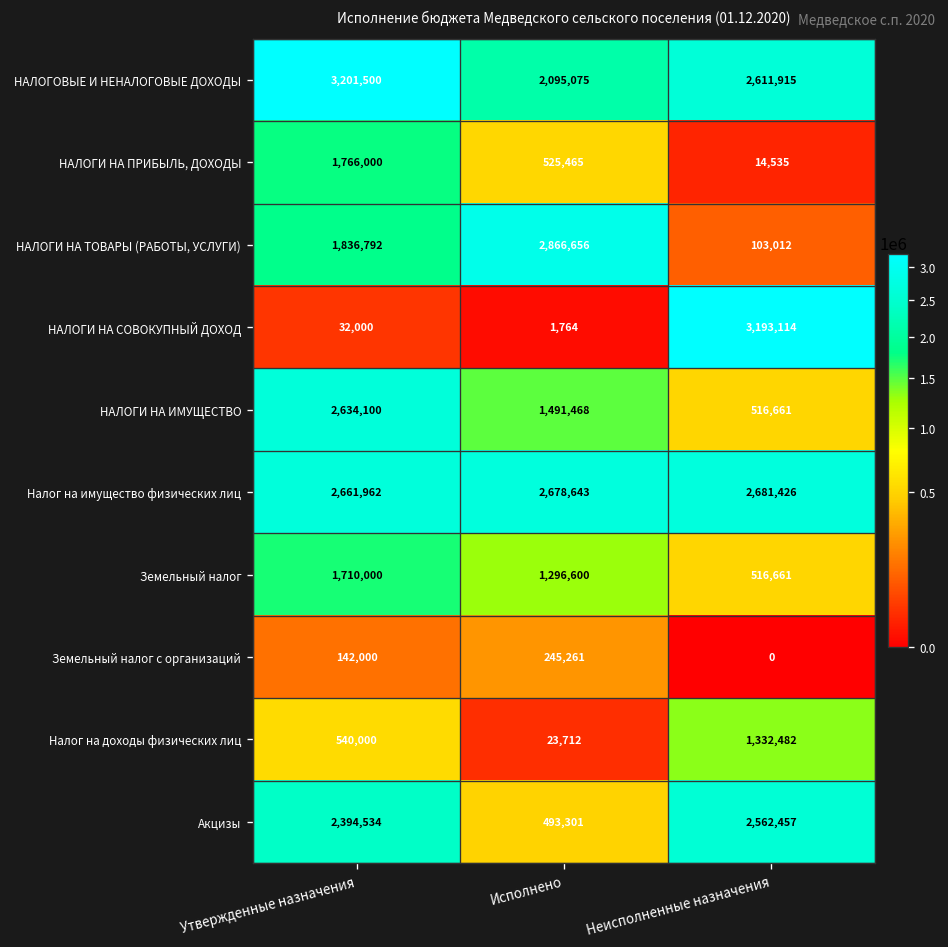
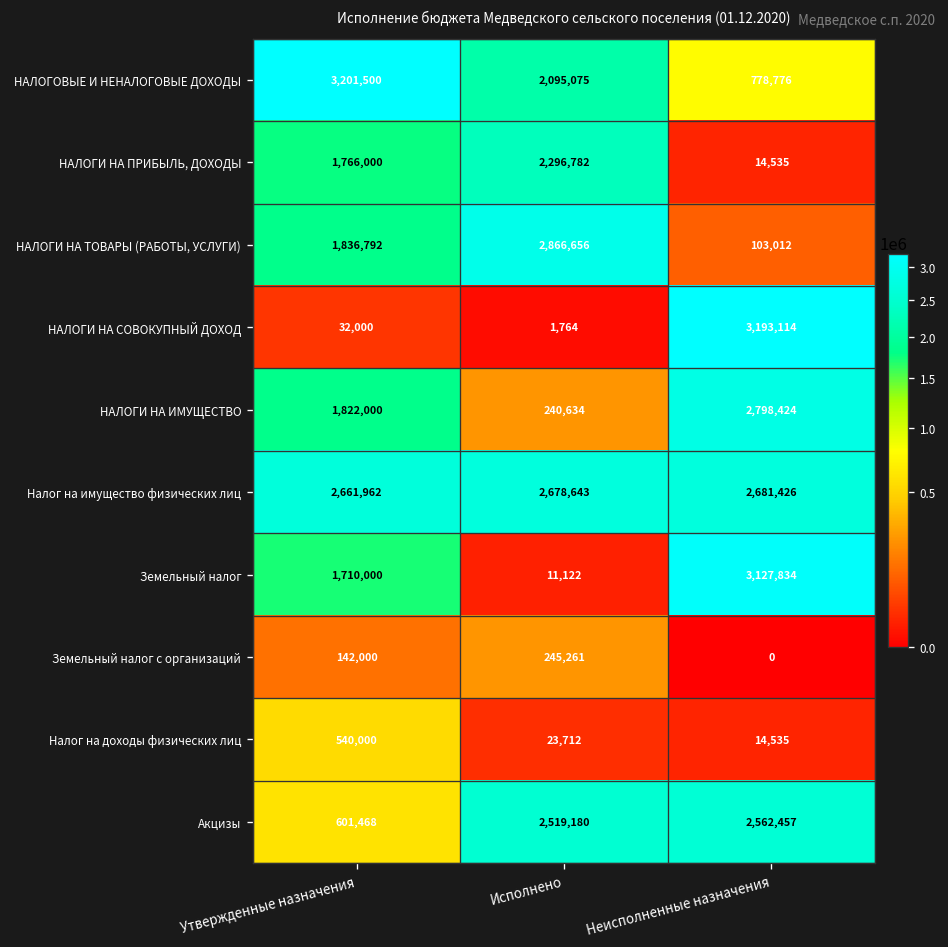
НАЛОГОВЫЕ И НЕНАЛОГОВЫЕ ДОХОДЫ, Неисполненные назначения: 2,611,915 -> 778,776
НАЛОГИ НА ПРИБЫЛЬ, ДОХОДЫ, Исполнено: 525,465 -> 2,296,782
НАЛОГИ НА ИМУЩЕСТВО, Утвержденные назначения: 2,634,100 -> 1,822,000
НАЛОГИ НА ИМУЩЕСТВО, Исполнено: 1,491,468 -> 240,634
НАЛОГИ НА ИМУЩЕСТВО, Неисполненные назначения: 516,661 -> 2,798,424
Земельный налог, Исполнено: 1,296,600 -> 11,122
Земельный налог, Неисполненные назначения: 516,661 -> 3,127,834
Налог на доходы физических лиц, Неисполненные назначения: 1,332,482 -> 14,535
Акцизы, Утвержденные назначения: 2,394,534 -> 601,468
Акцизы, Исполнено: 493,301 -> 2,519,180
